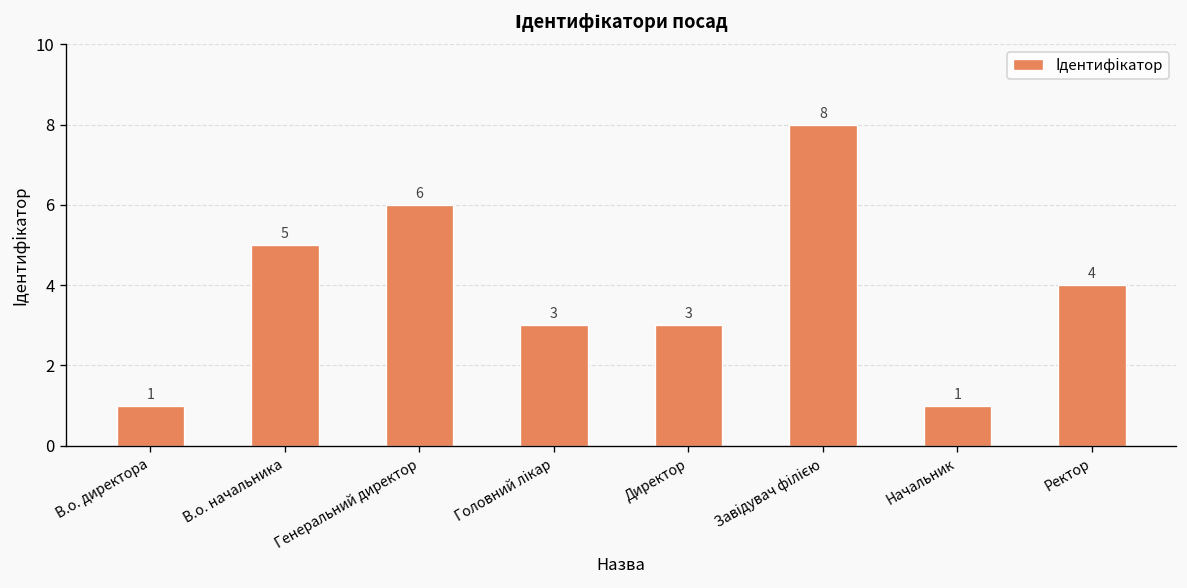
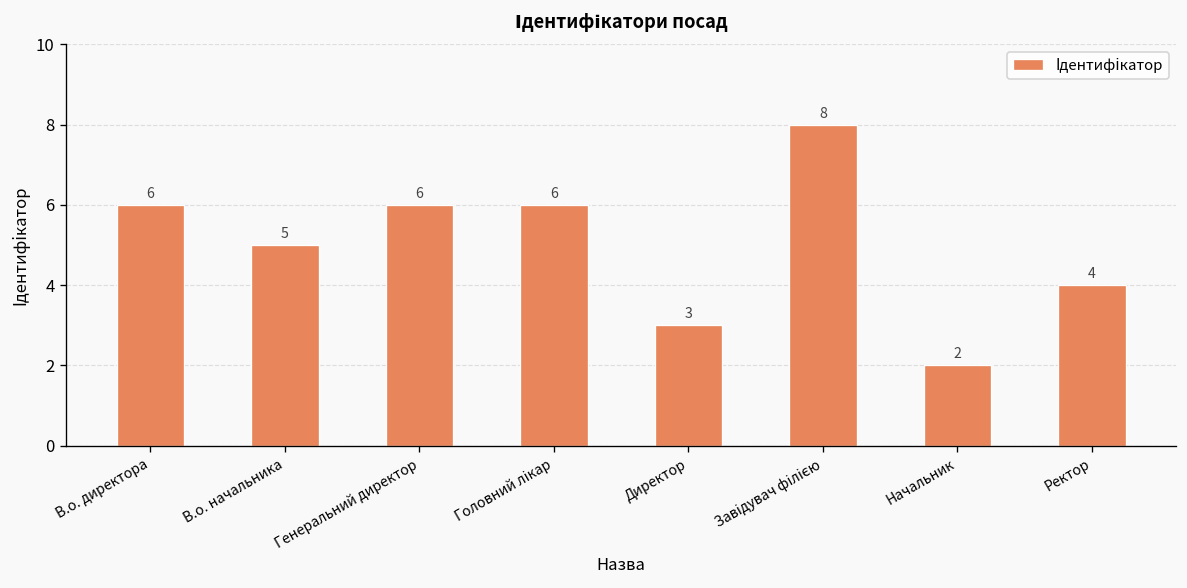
В.о. директора: 1 -> 6
Головний лікар: 3 -> 6
Начальник: 1 -> 2
